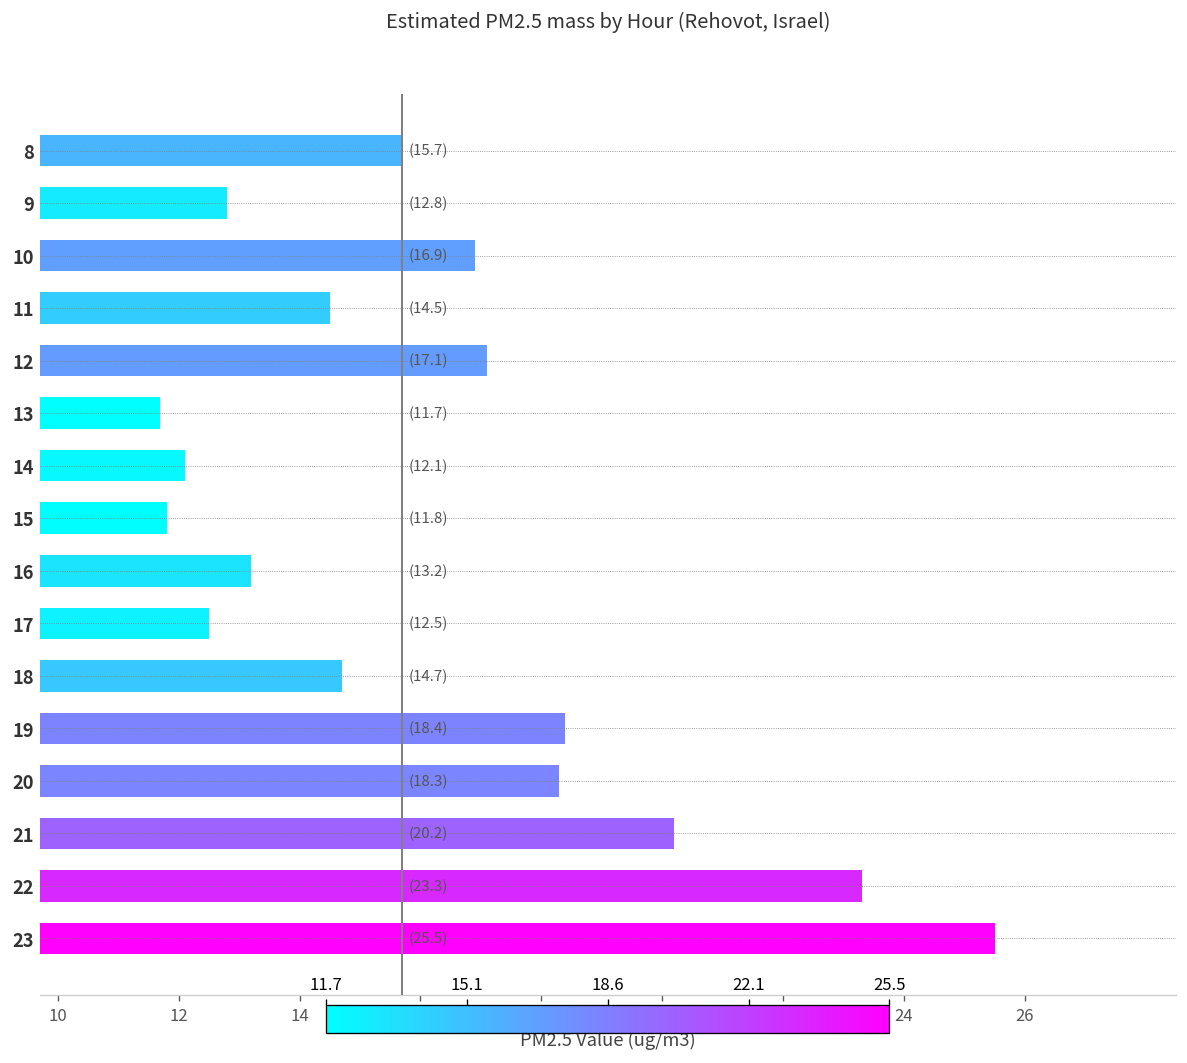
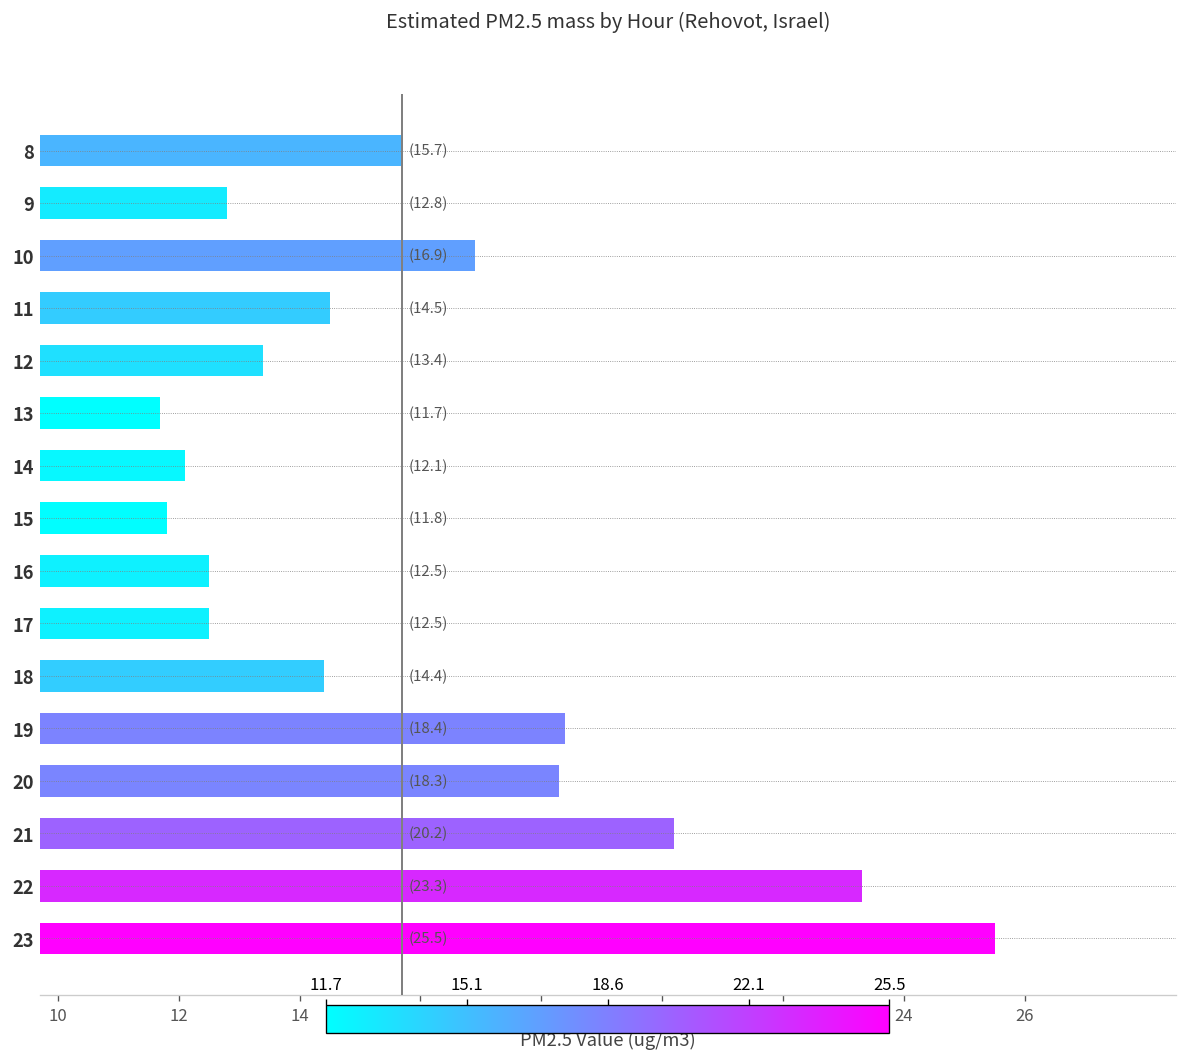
12: (17.1) -> (13.4)
16: (13.2) -> (12.5)
18: (14.7) -> (14.4)
